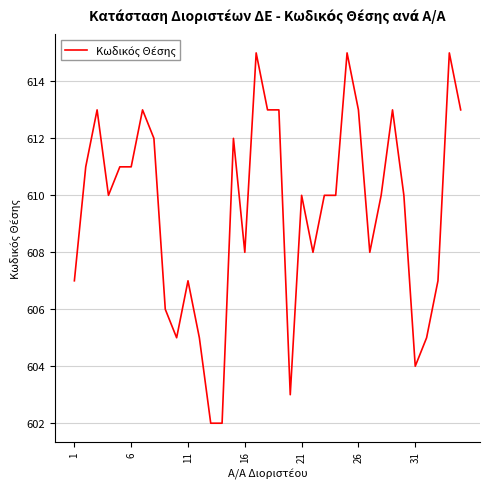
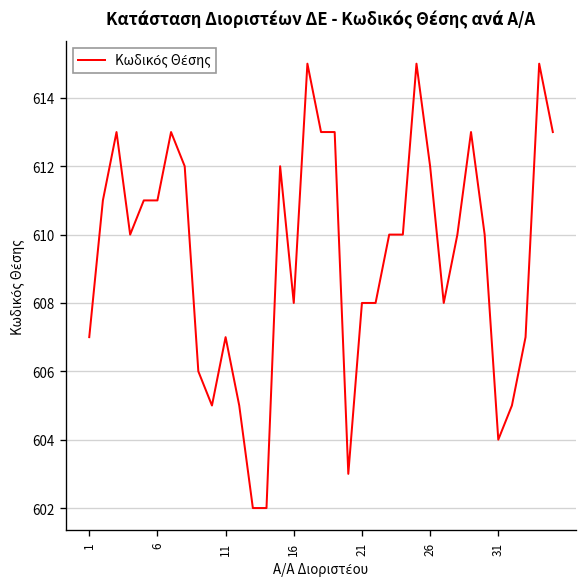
21: 610 -> 608
26: 613 -> 612
